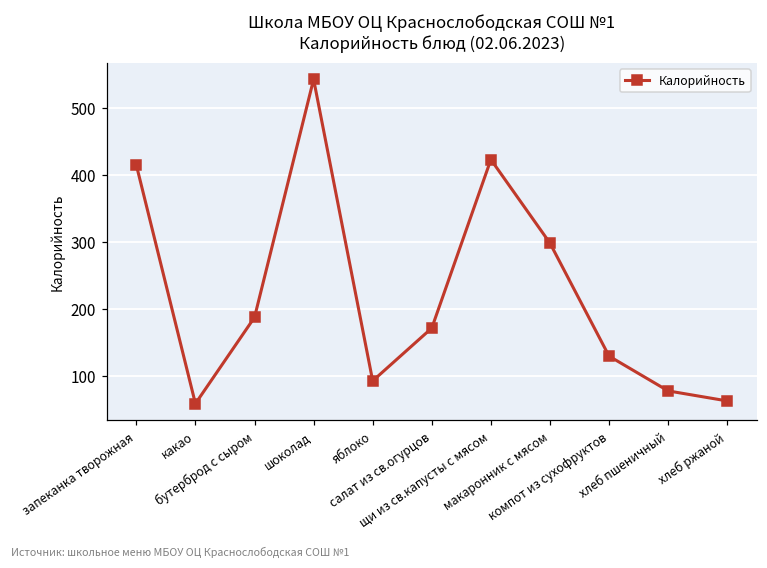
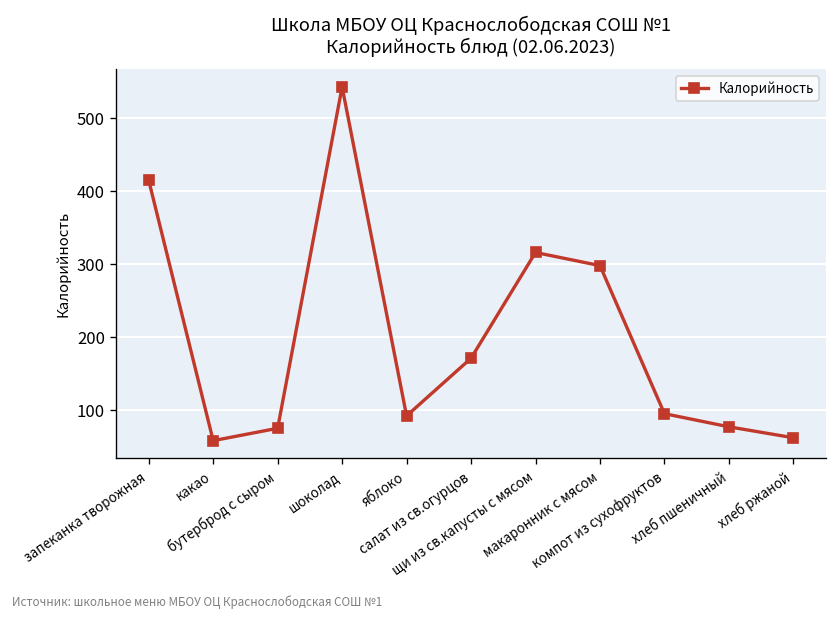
бутерброд с сыром: 190 -> 80
щи из св.капусты с мясом: 420 -> 320
компот из сухофруктов: 130 -> 100
